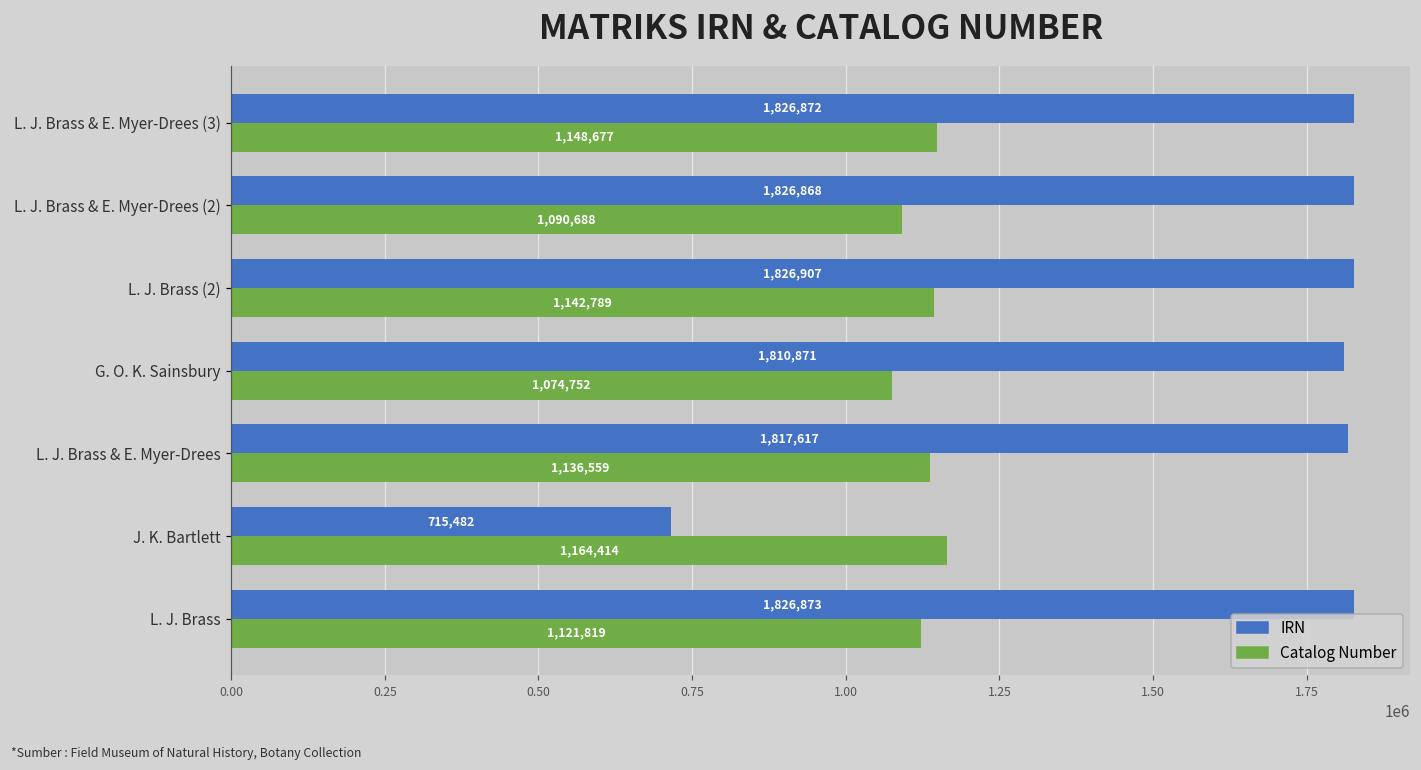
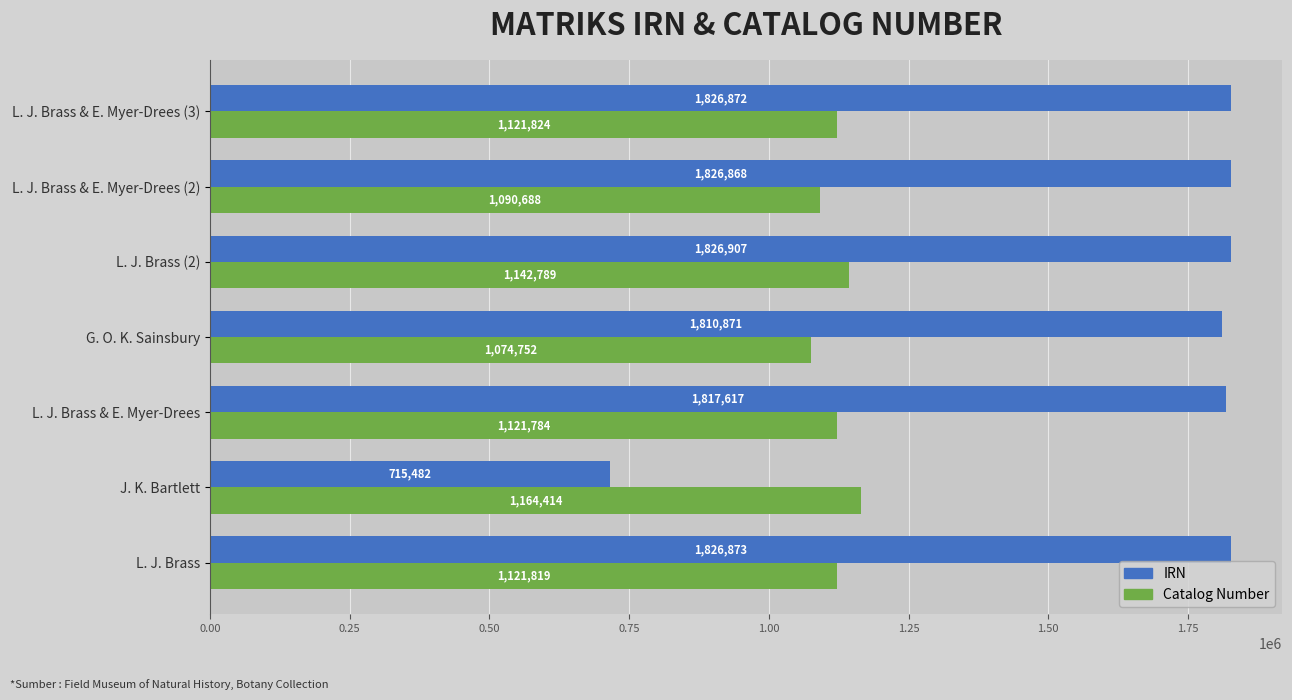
Catalog Number, L. J. Brass & E. Myer-Drees (3): 1,148,677 -> 1,121,824
Catalog Number, L. J. Brass & E. Myer-Drees: 1,136,559 -> 1,121,784
